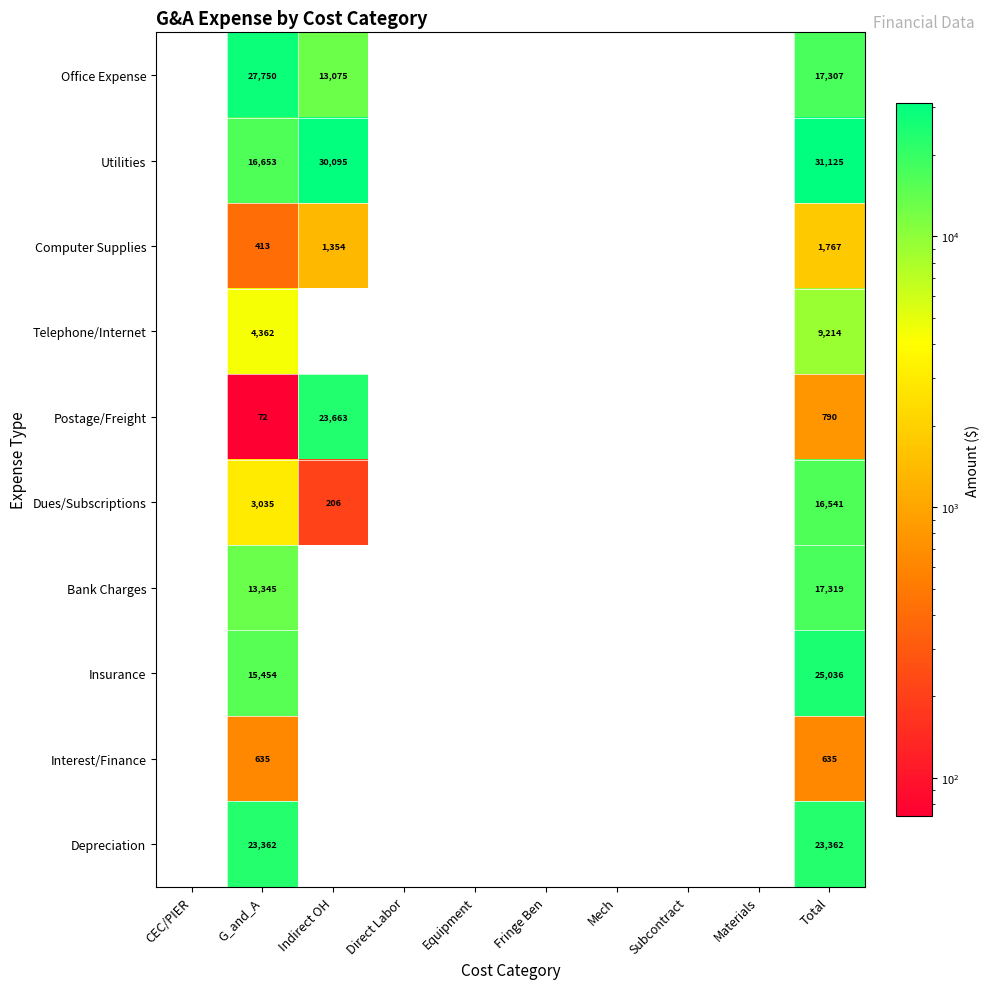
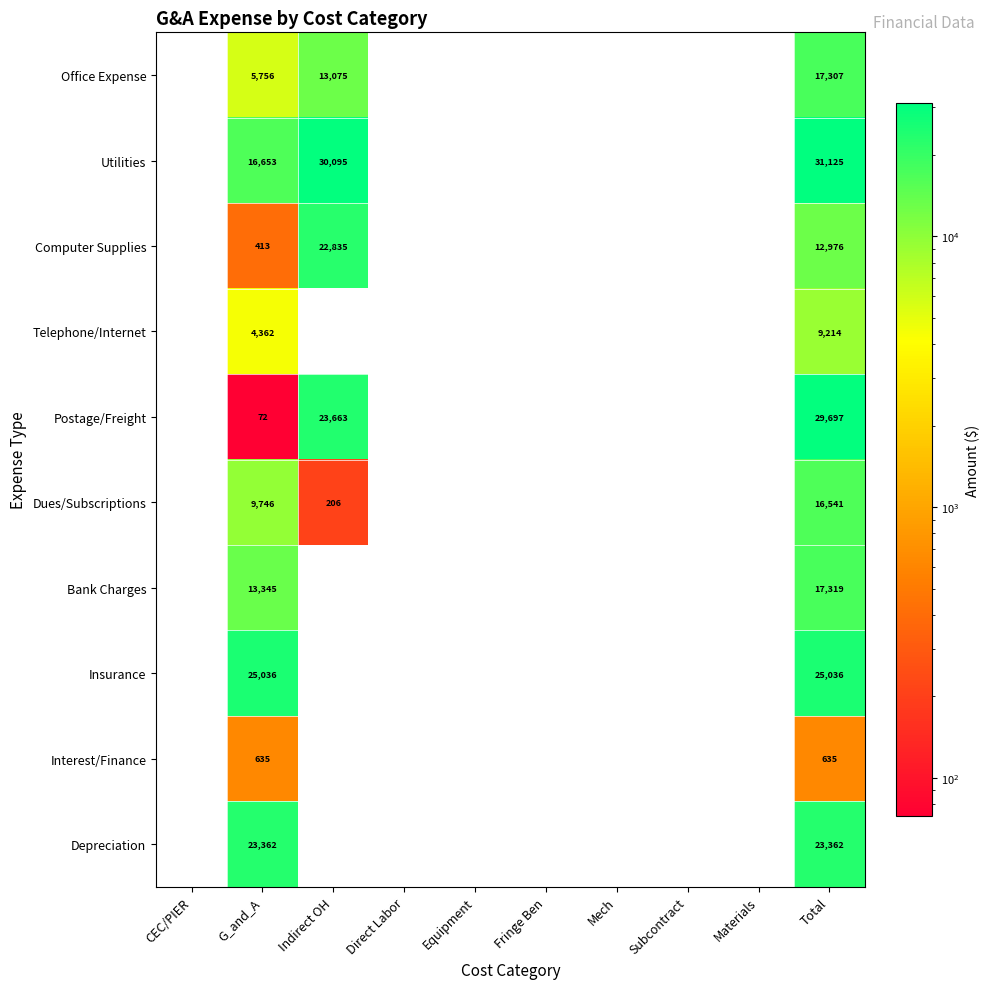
Office Expense, G_and_A: 27,750 -> 5,756
Computer Supplies, Indirect OH: 1,354 -> 22,835
Computer Supplies, Total: 1,767 -> 12,976
Postage/Freight, Total: 790 -> 29,697
Dues/Subscriptions, G_and_A: 3,035 -> 9,746
Insurance, G_and_A: 15,454 -> 25,036
